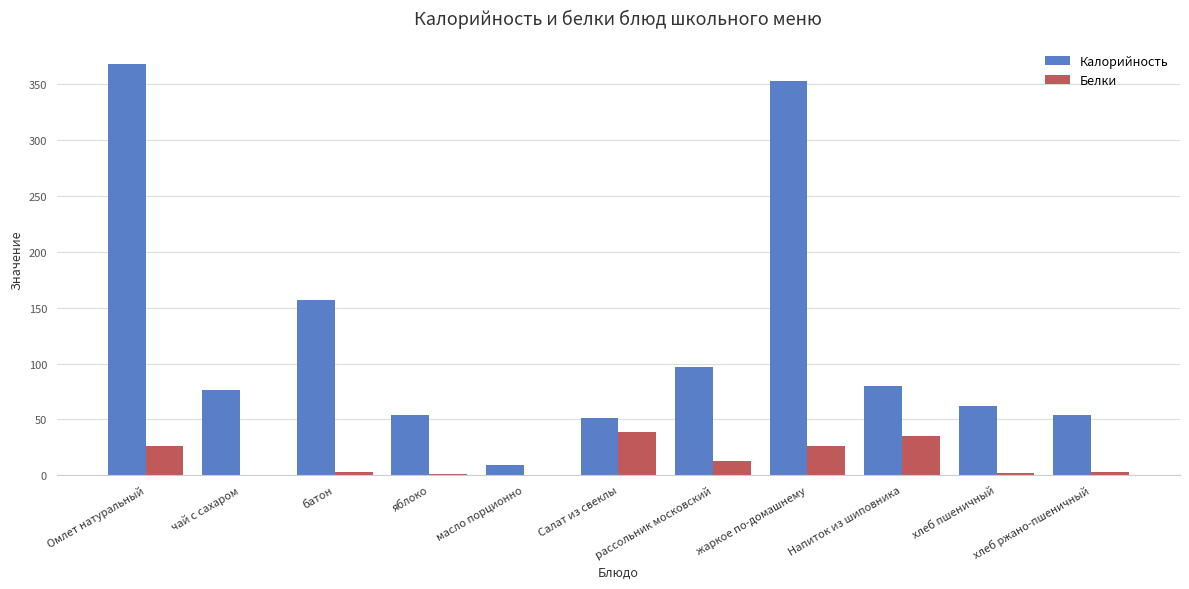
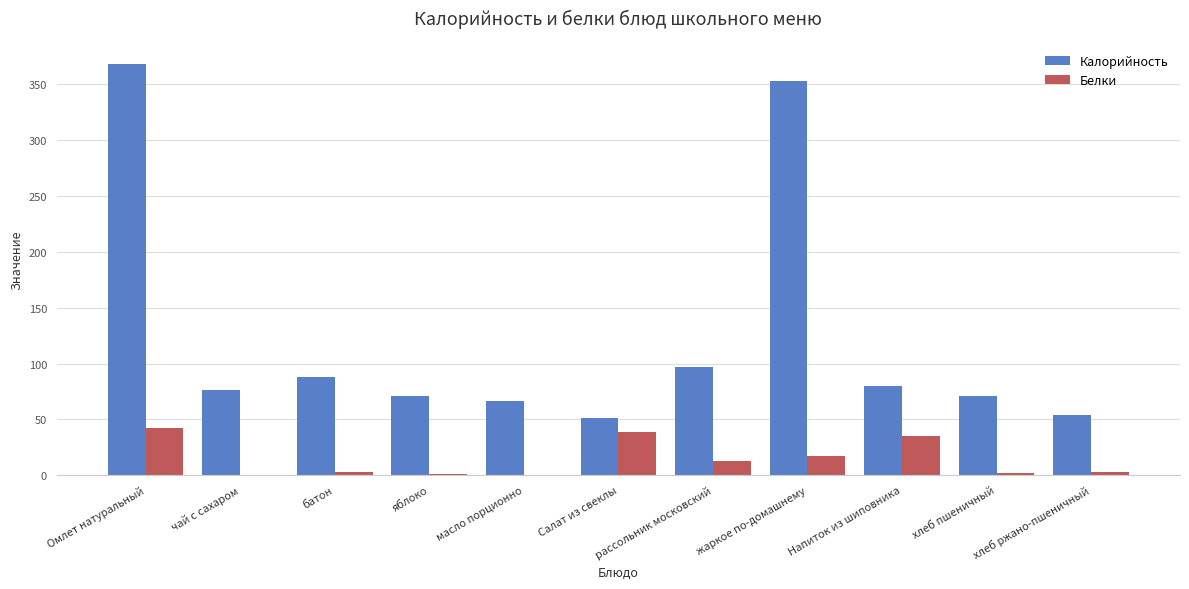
Белки, Омлет натуральный: 26 -> 42
Калорийность, батон: 157 -> 88
Калорийность, яблоко: 54 -> 71
Калорийность, масло порционно: 9 -> 66
Белки, жаркое по-домашнему: 26 -> 17
Калорийность, хлеб пшеничный: 62 -> 71
